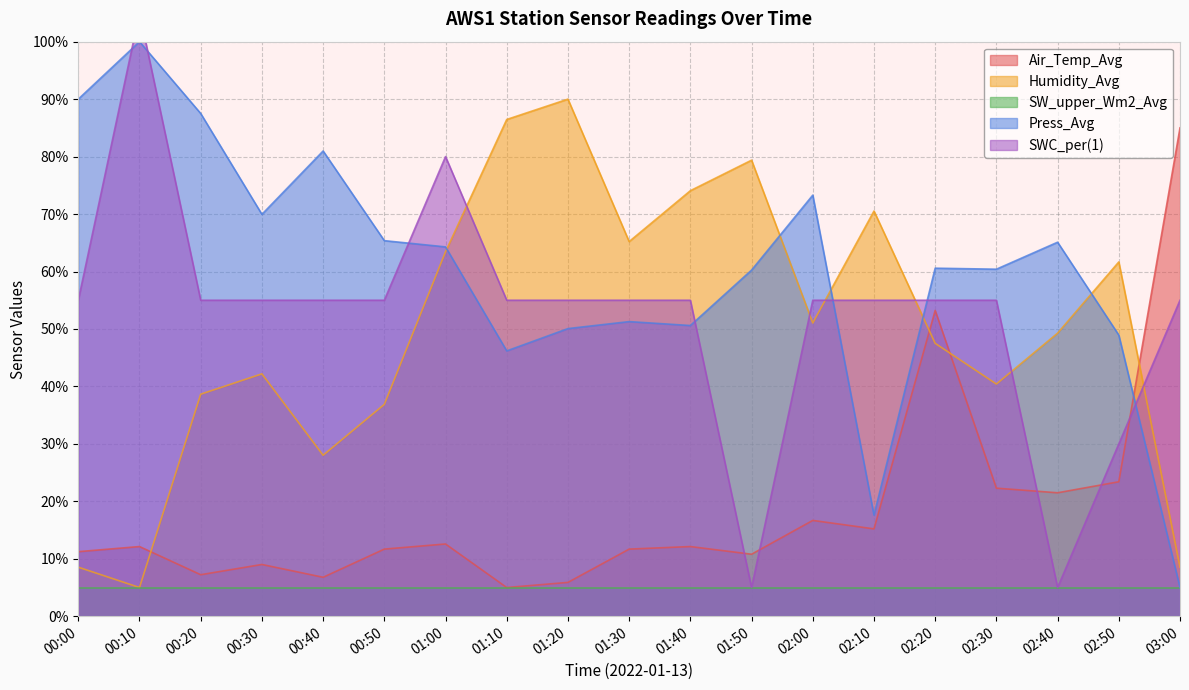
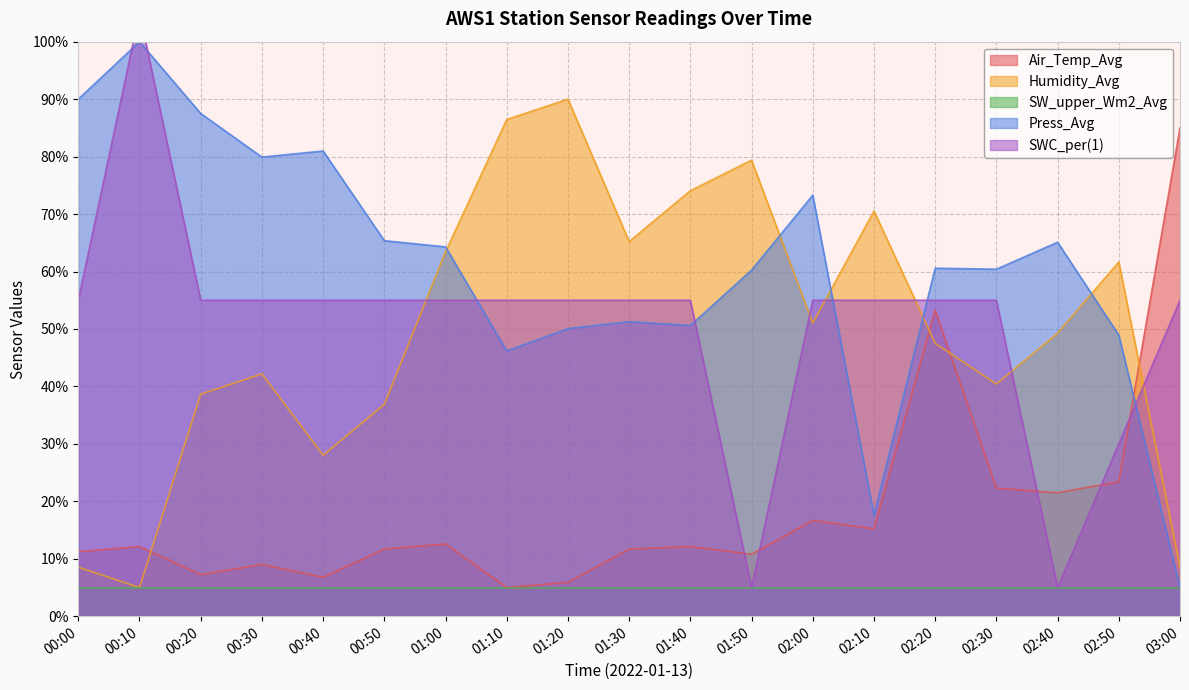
Press_Avg, 00:30: 70% -> 80%
SWC_per(1), 01:00: 80% -> 55%
